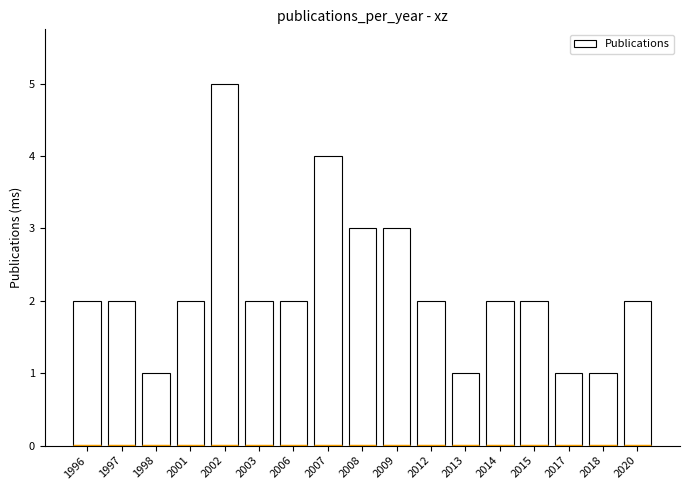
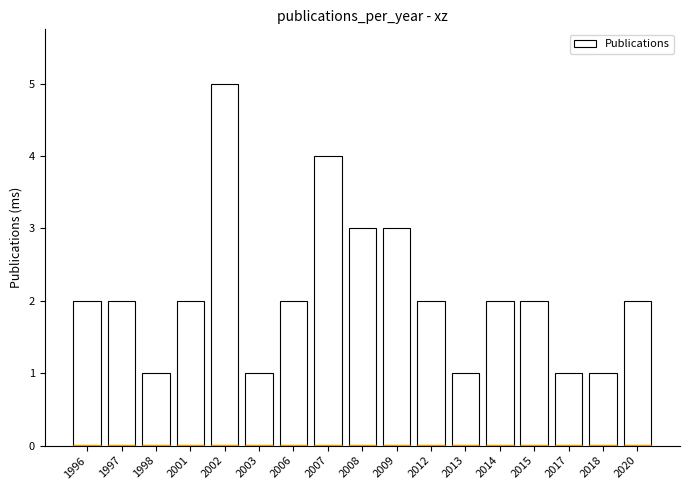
Publications, 2003: 2 -> 1
